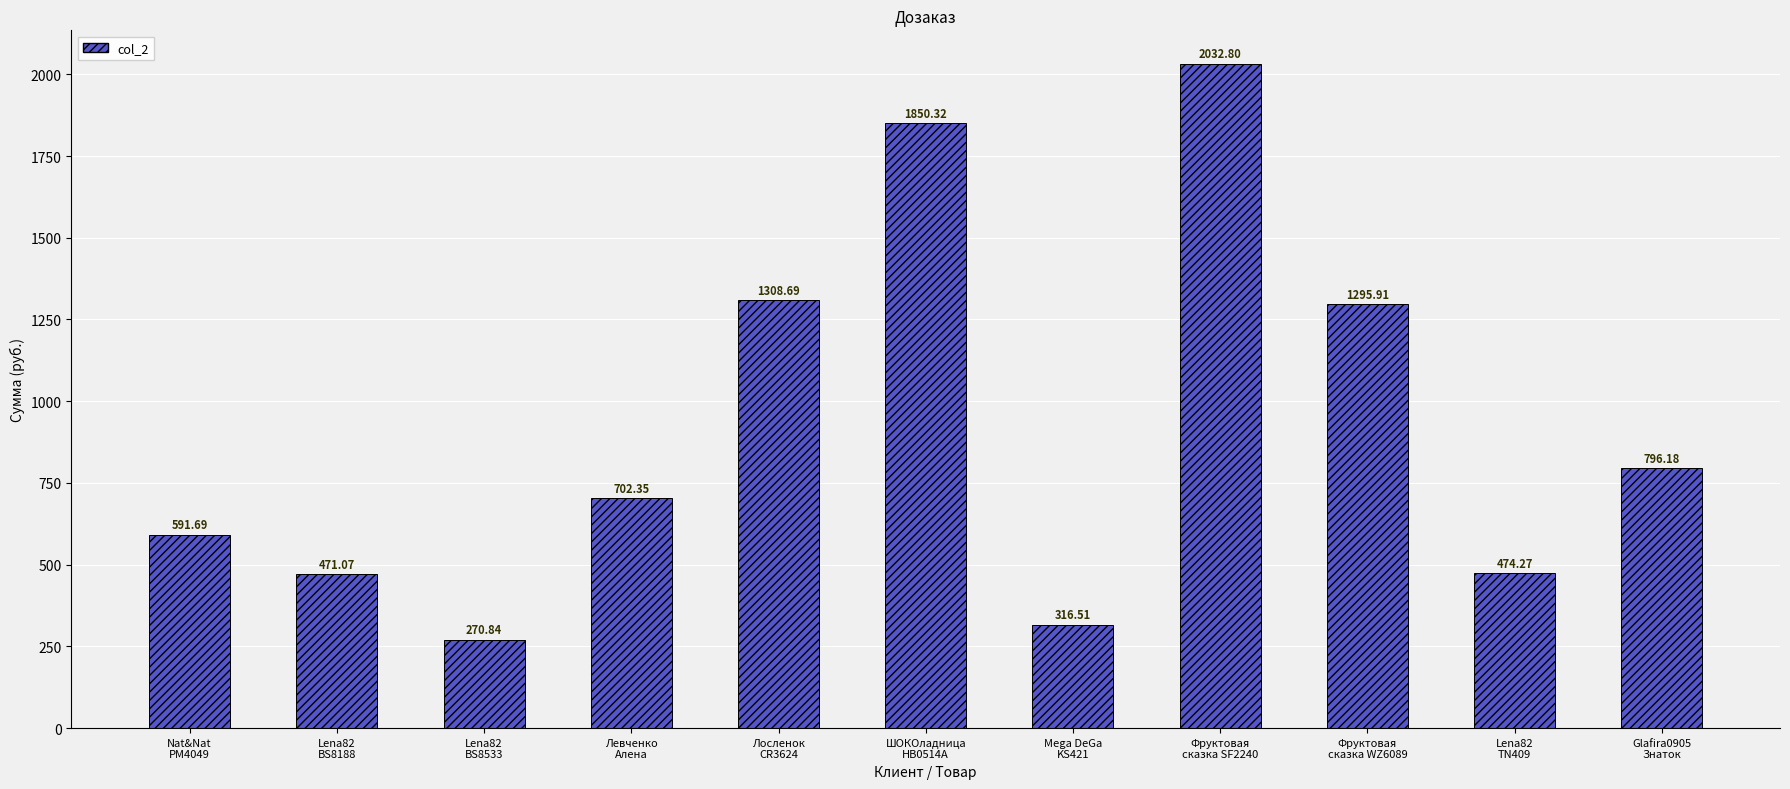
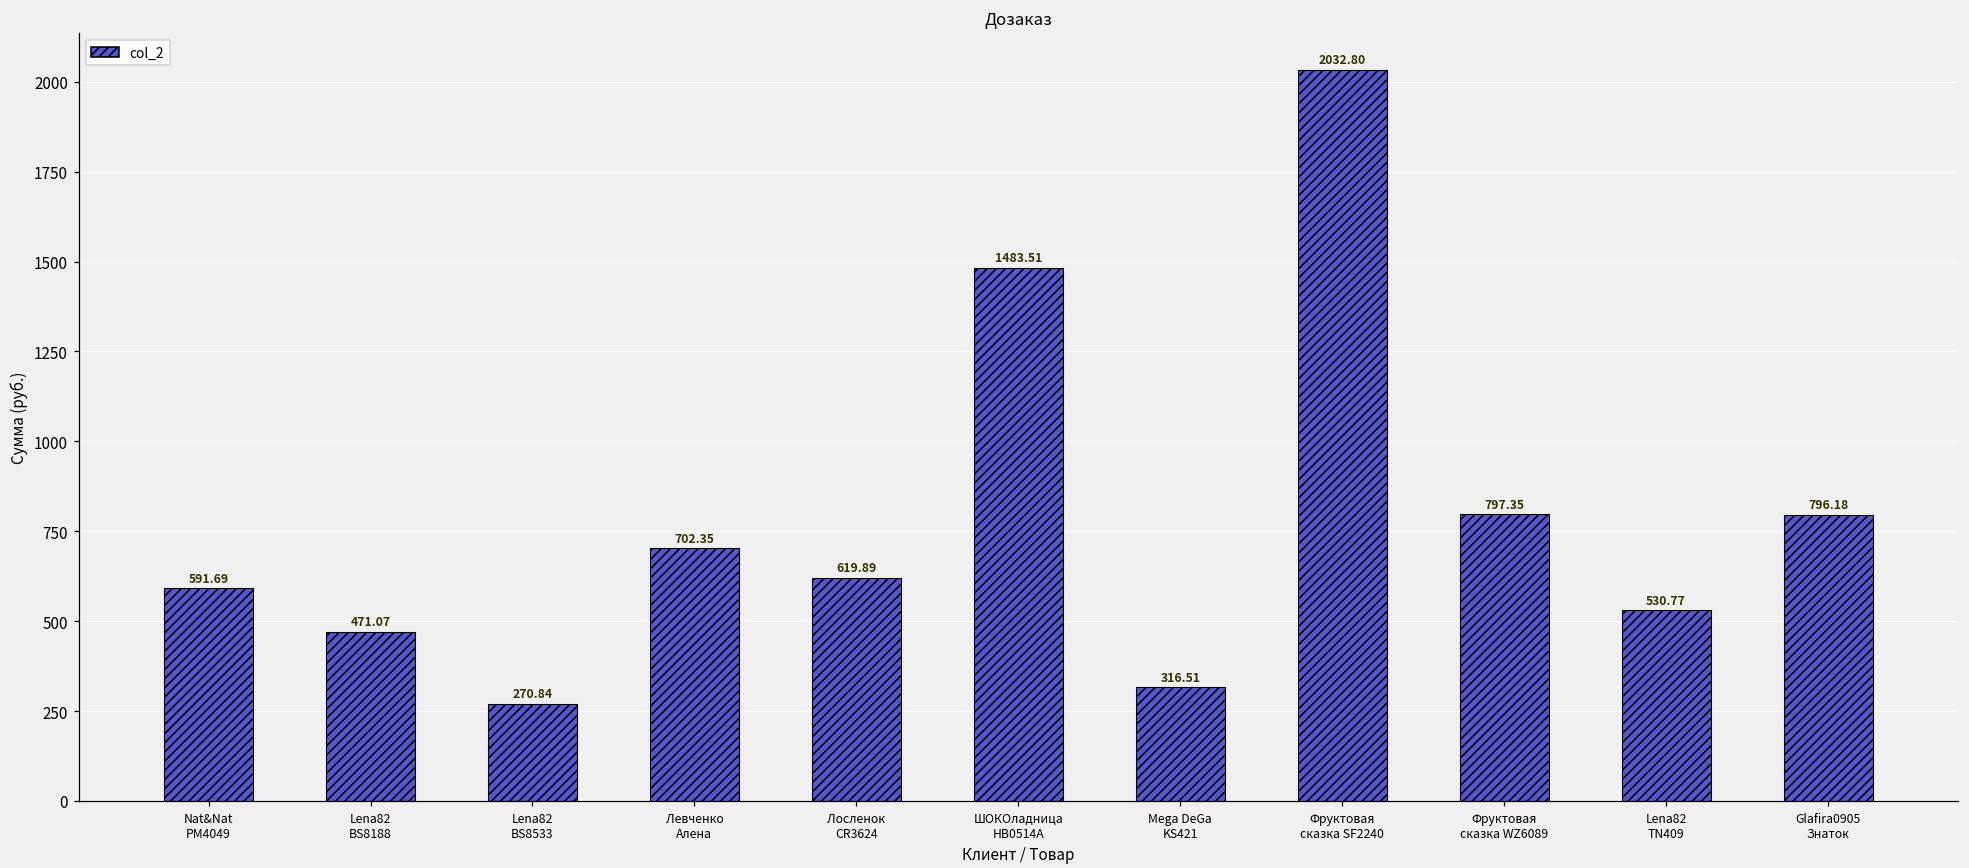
Лосленок CR3624: 1308.69 -> 619.89
ШОКОладница HB0514A: 1850.32 -> 1483.51
Фруктовая сказка WZ6089: 1295.91 -> 797.35
Lena82 TN409: 474.27 -> 530.77
